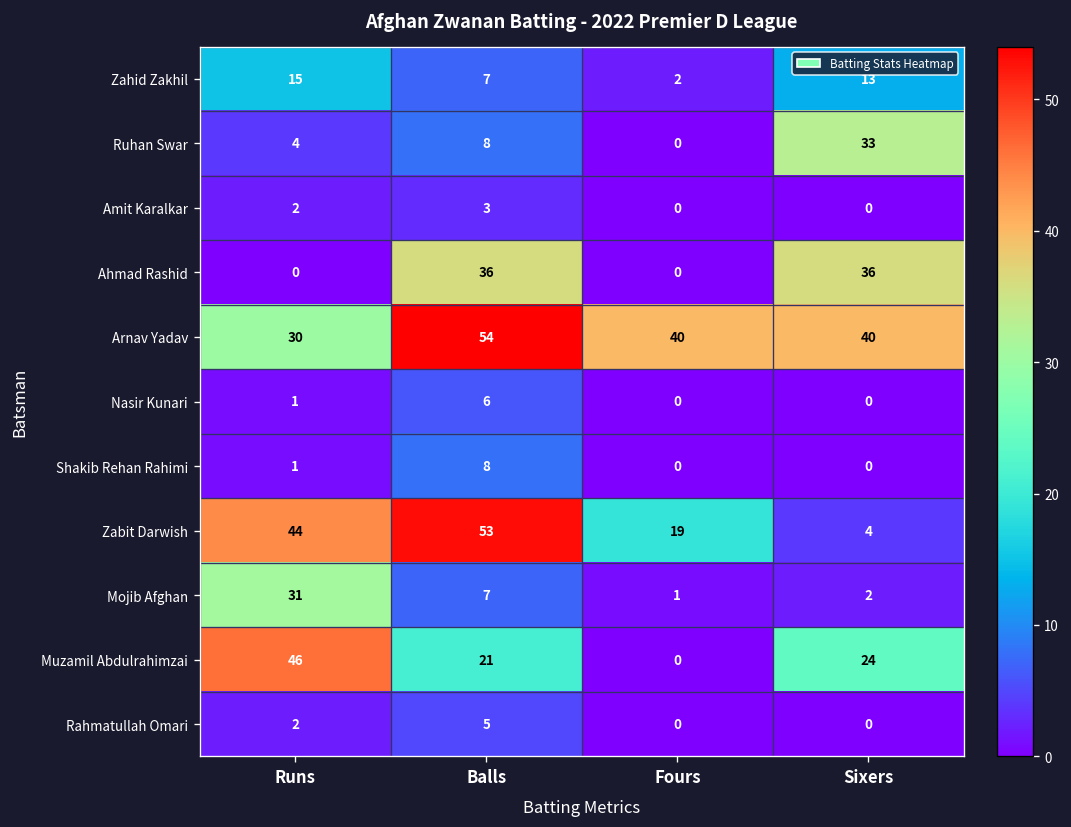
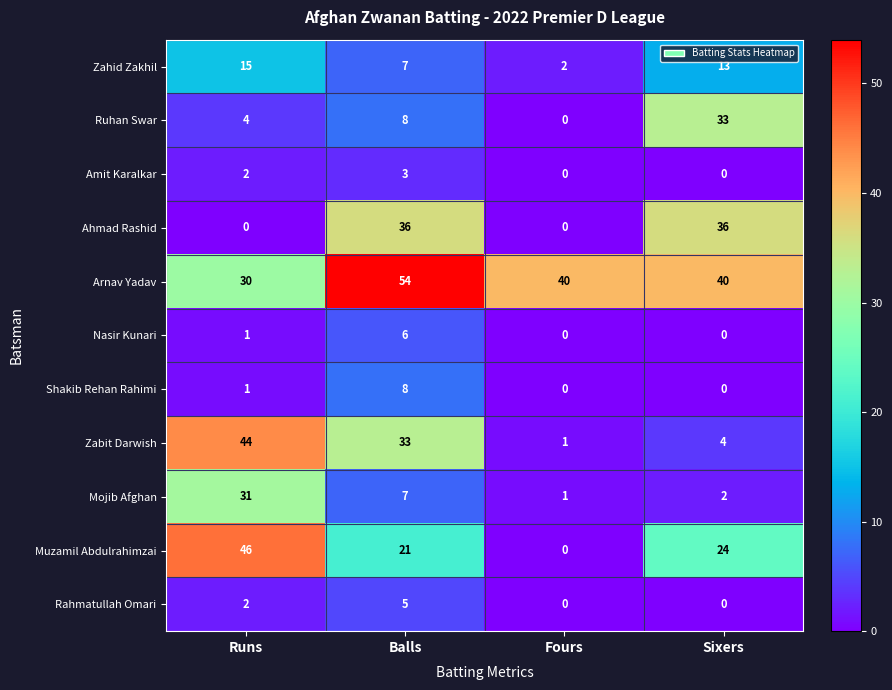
Zabit Darwish, Balls: 53 -> 33
Zabit Darwish, Fours: 19 -> 1
